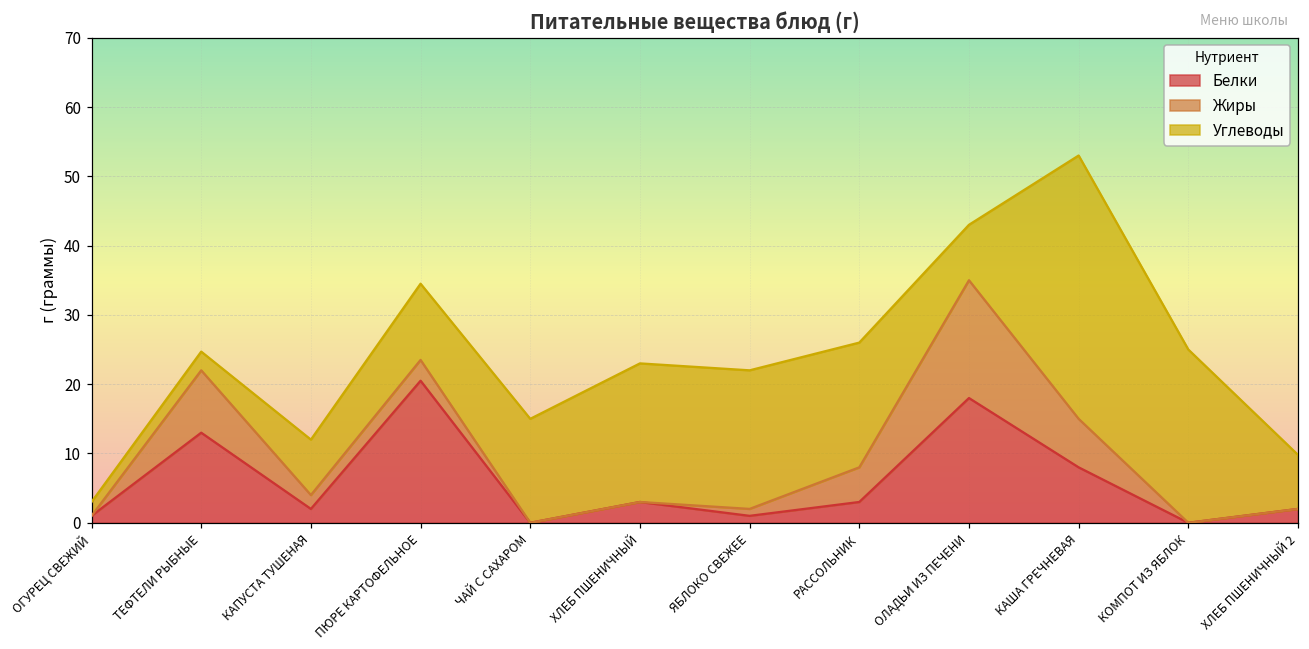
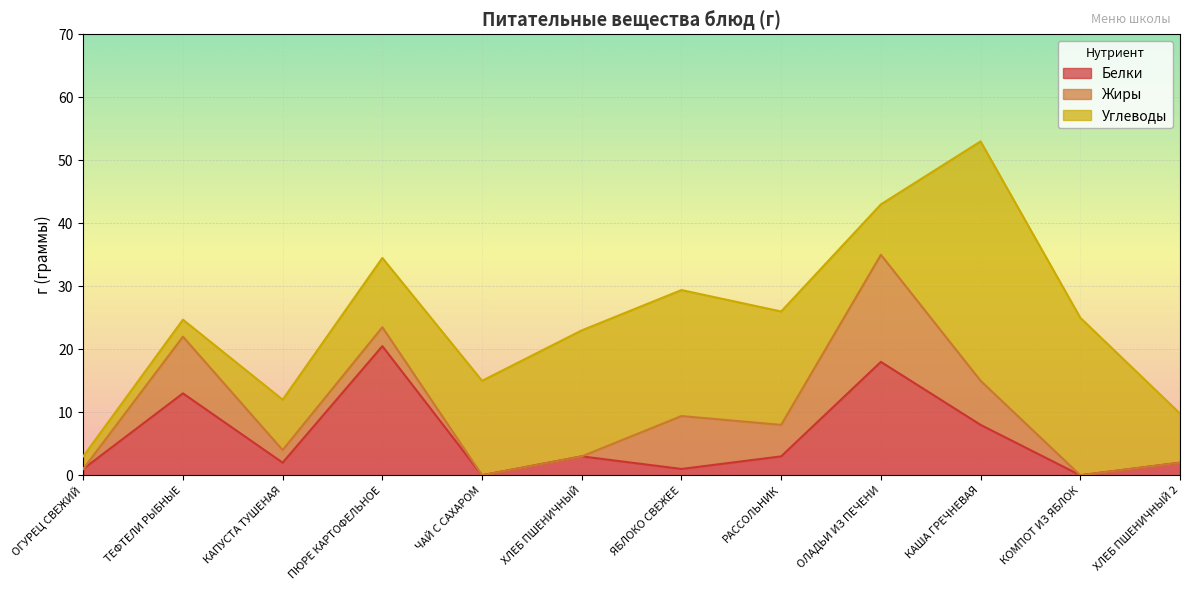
Жиры, ЯБЛОКО СВЕЖЕЕ: 1 -> 8
